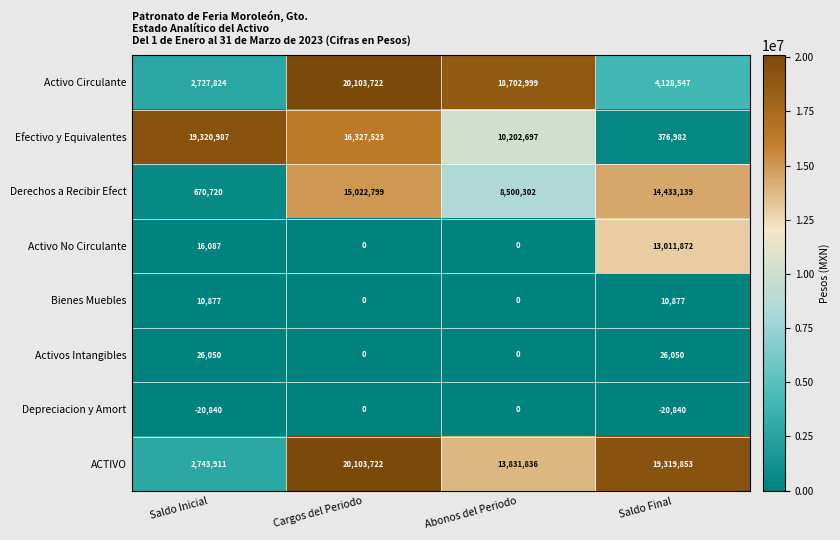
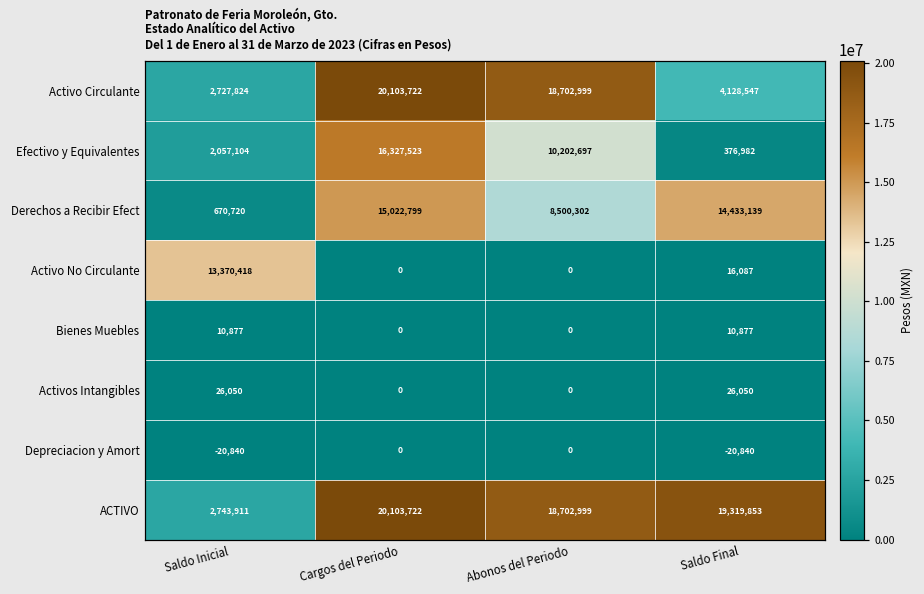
Efectivo y Equivalentes, Saldo Inicial: 19,320,987 -> 2,057,104
Activo No Circulante, Saldo Inicial: 16,087 -> 13,370,418
Activo No Circulante, Saldo Final: 13,011,872 -> 16,087
ACTIVO, Abonos del Periodo: 13,831,836 -> 18,702,999
